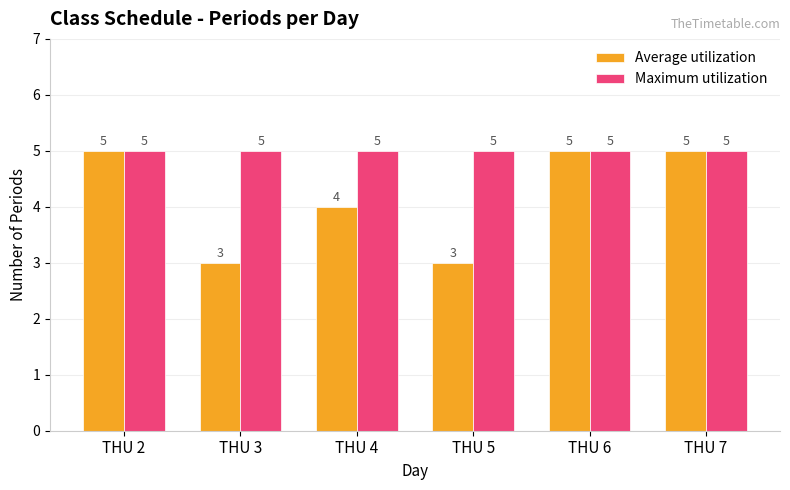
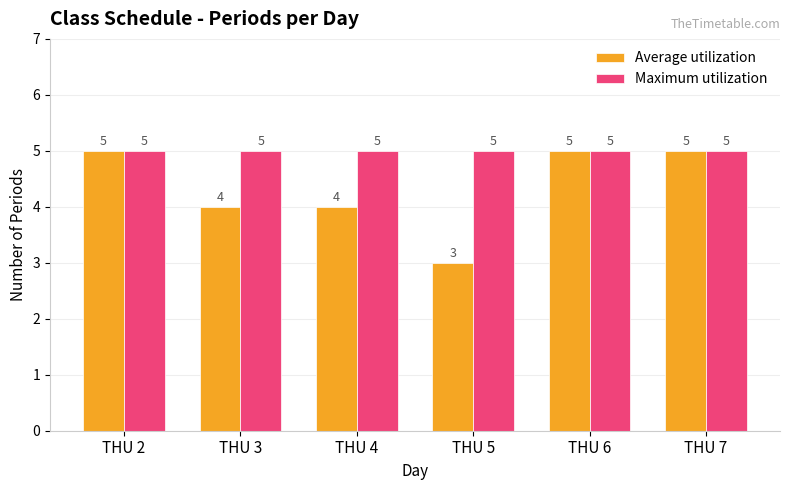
Average utilization, THU 3: 3 -> 4
